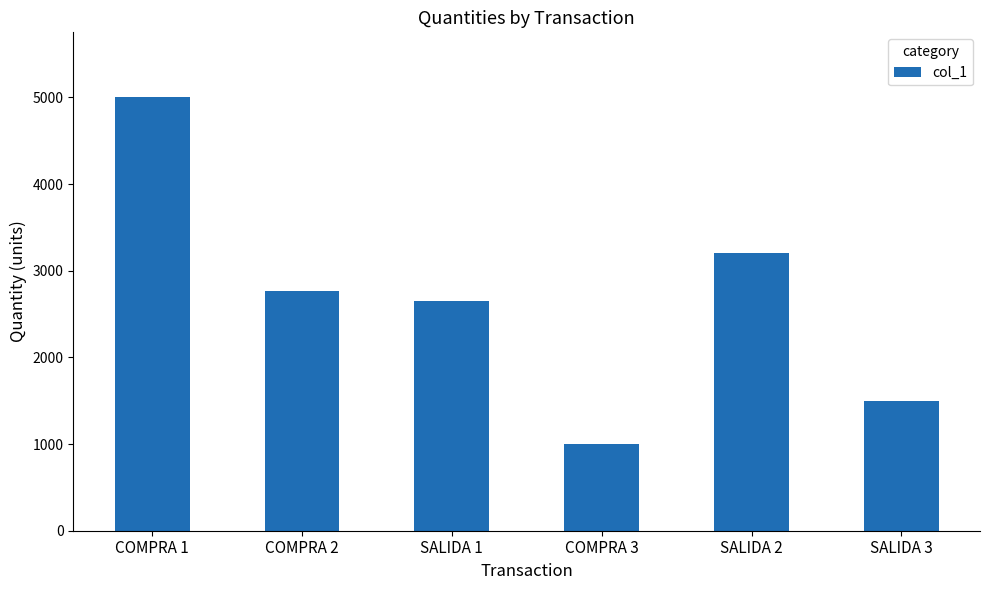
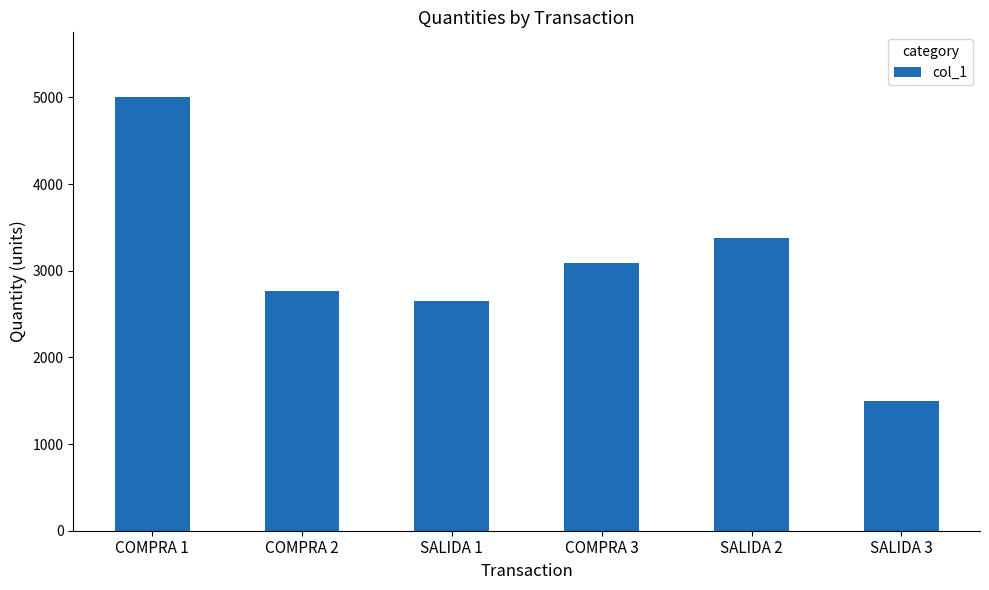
COMPRA 3: 1000 -> 3100
SALIDA 2: 3200 -> 3400
